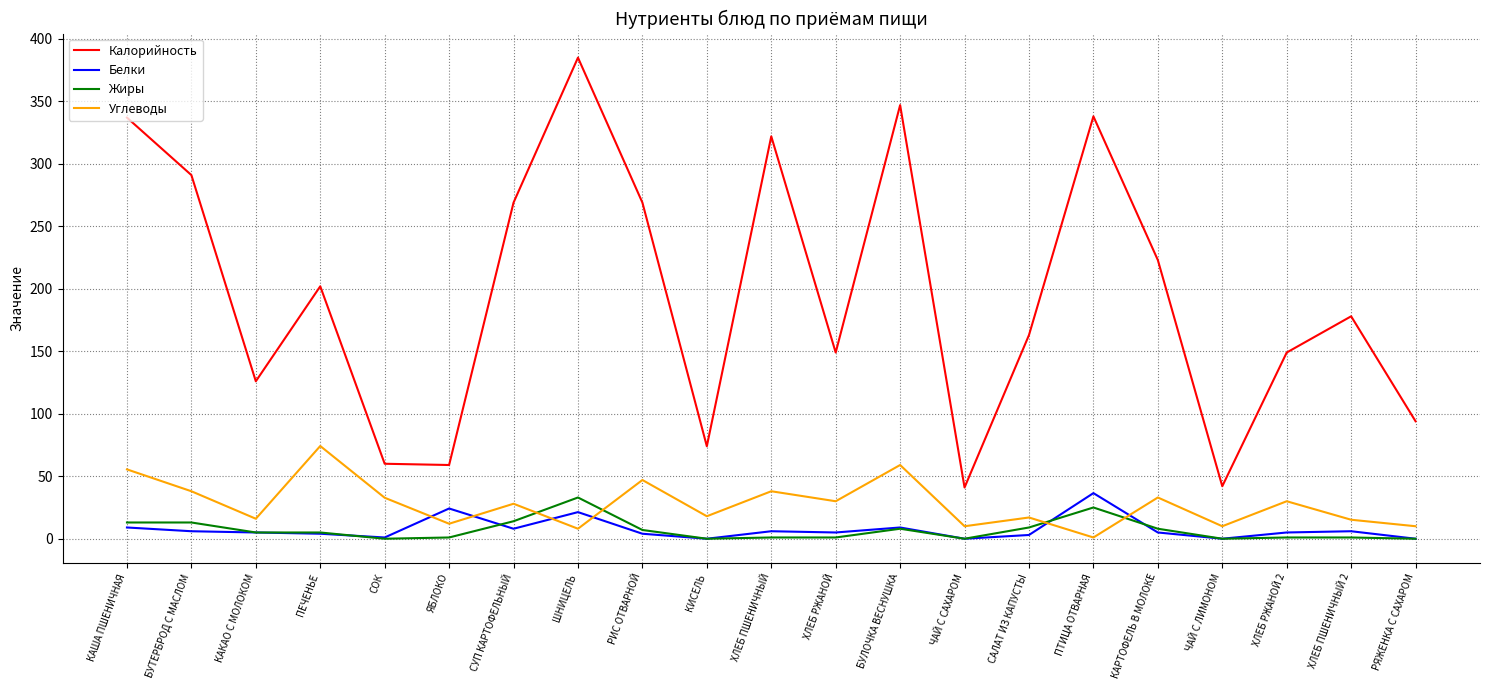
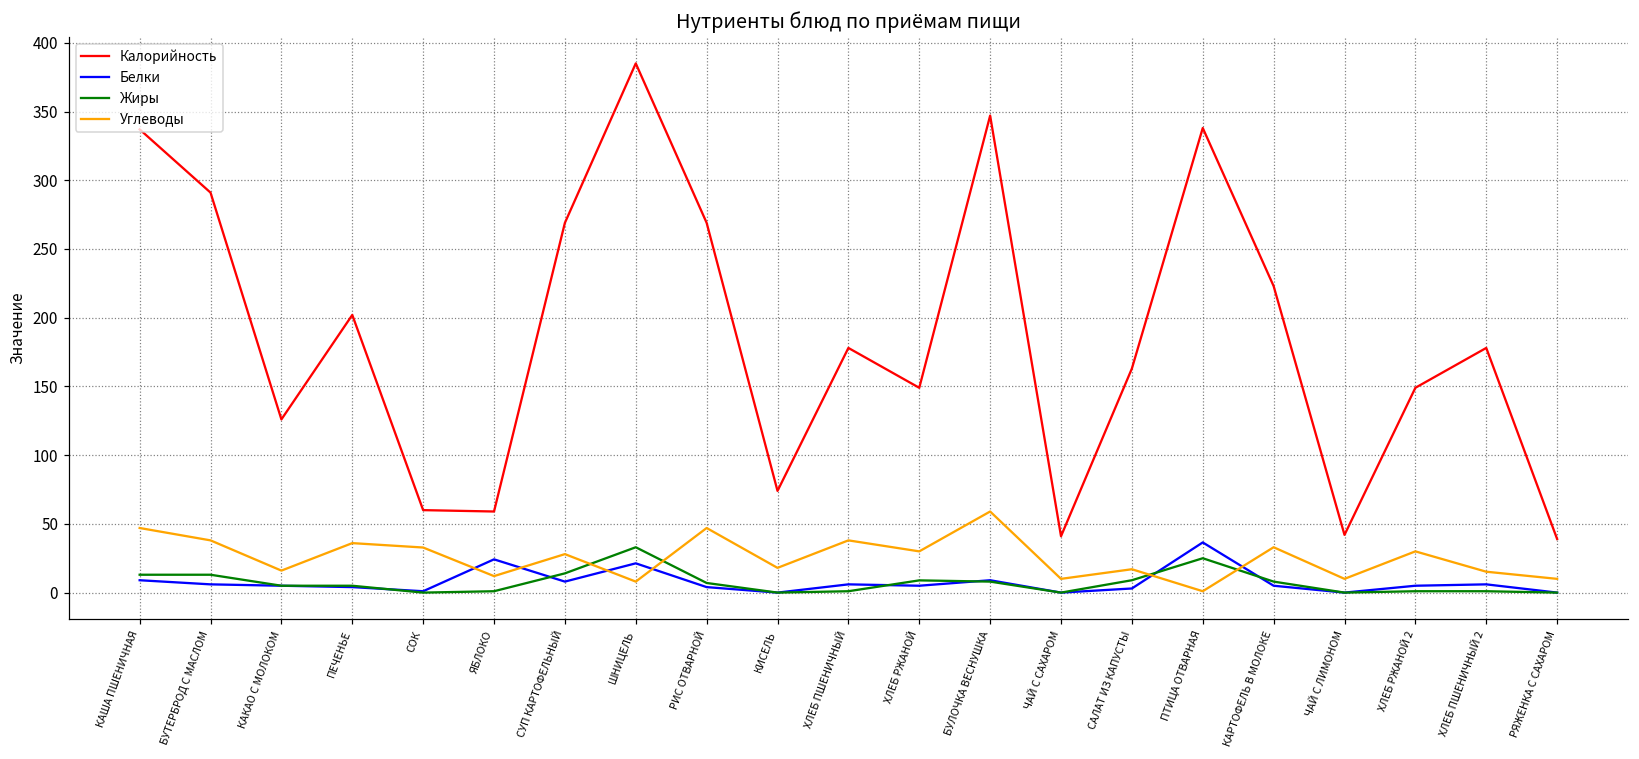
Углеводы, КАША ПШЕНИЧНАЯ: 56 -> 47
Углеводы, ПЕЧЕНЬЕ: 74 -> 36
Калорийность, ХЛЕБ ПШЕНИЧНЫЙ: 322 -> 178
Жиры, ХЛЕБ РЖАНОЙ: 1 -> 9
Калорийность, РЯЖЕНКА С САХАРОМ: 94 -> 39
